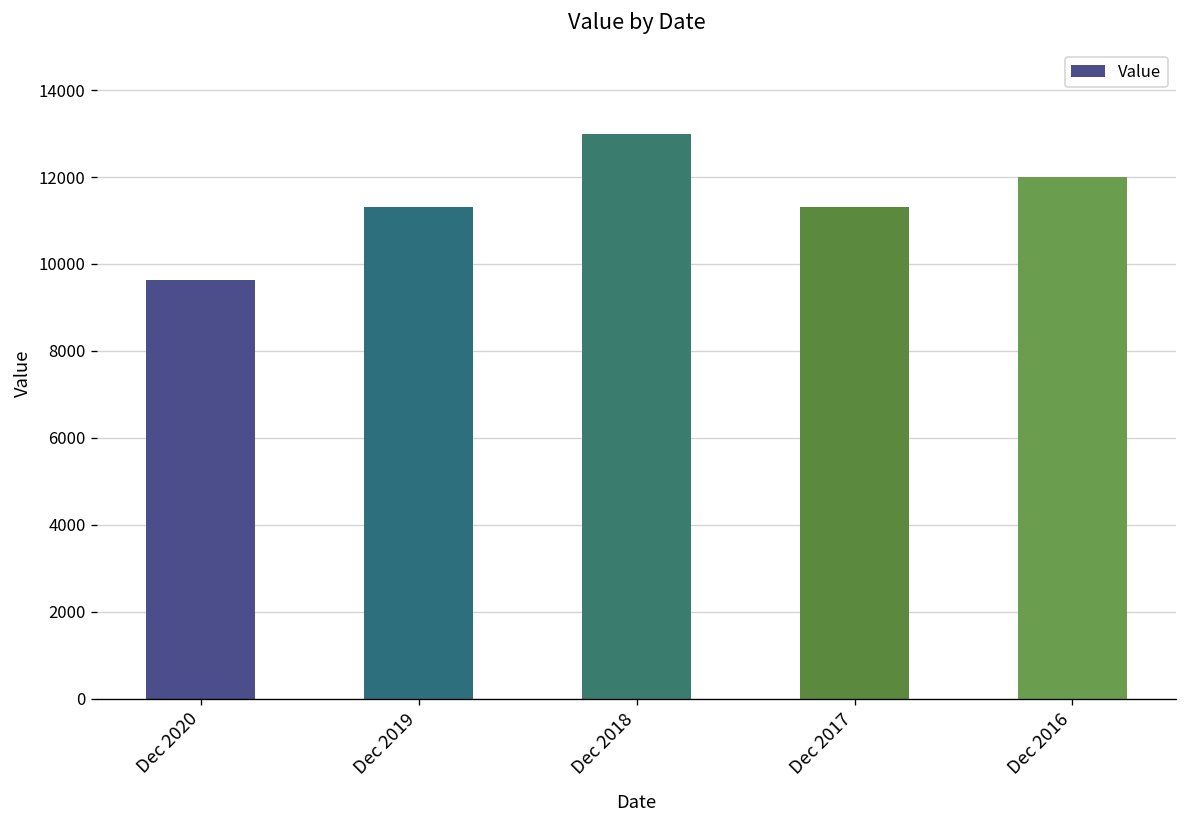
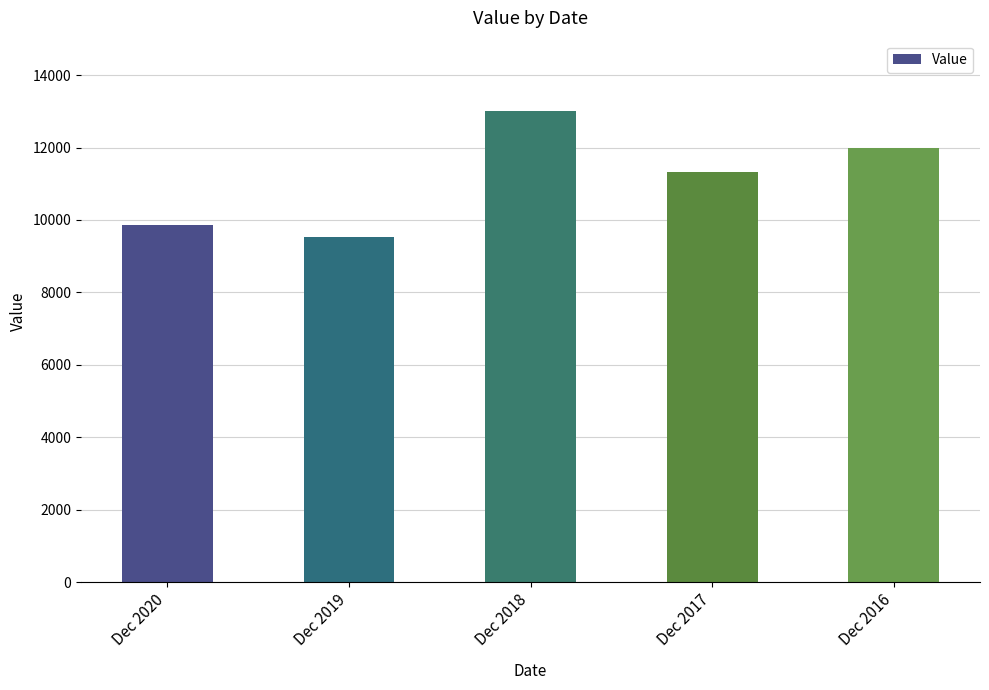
Dec 2020: 9600 -> 9900
Dec 2019: 11300 -> 9500
